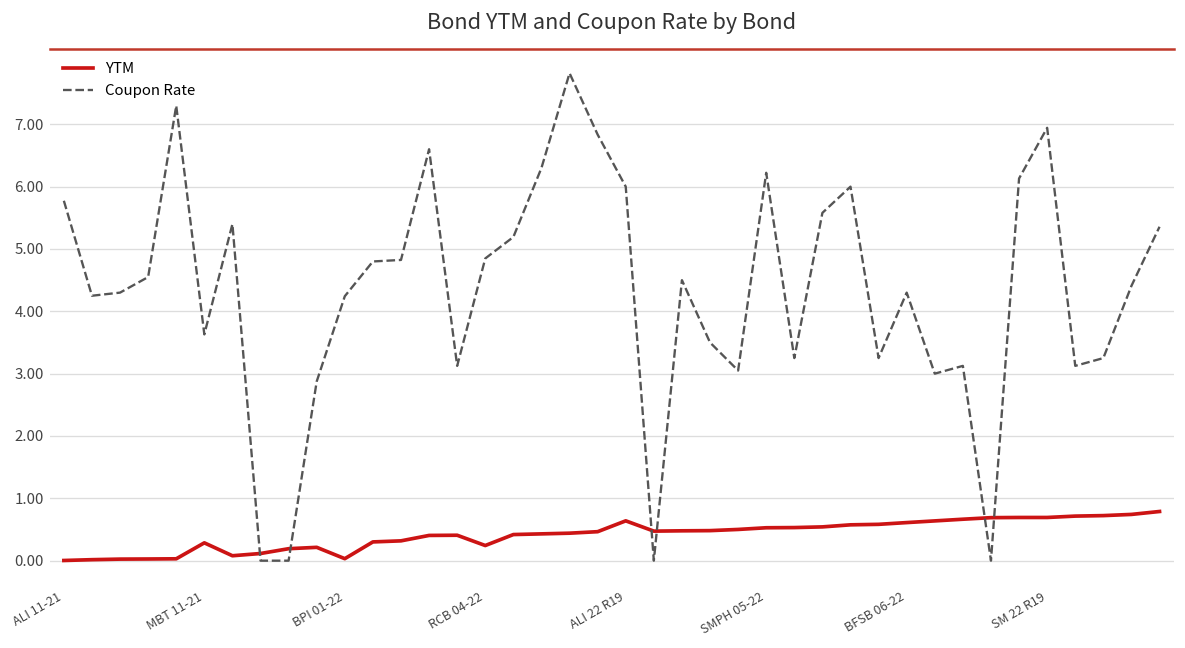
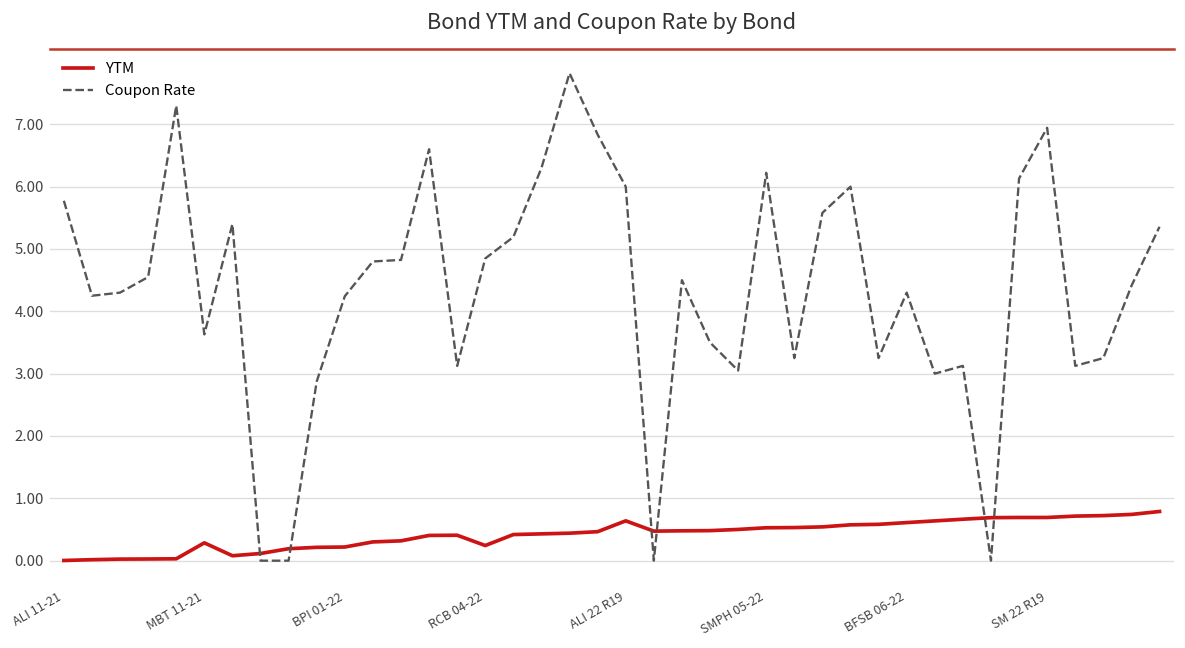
YTM, BPI 01-22: 0.0 -> 0.2
